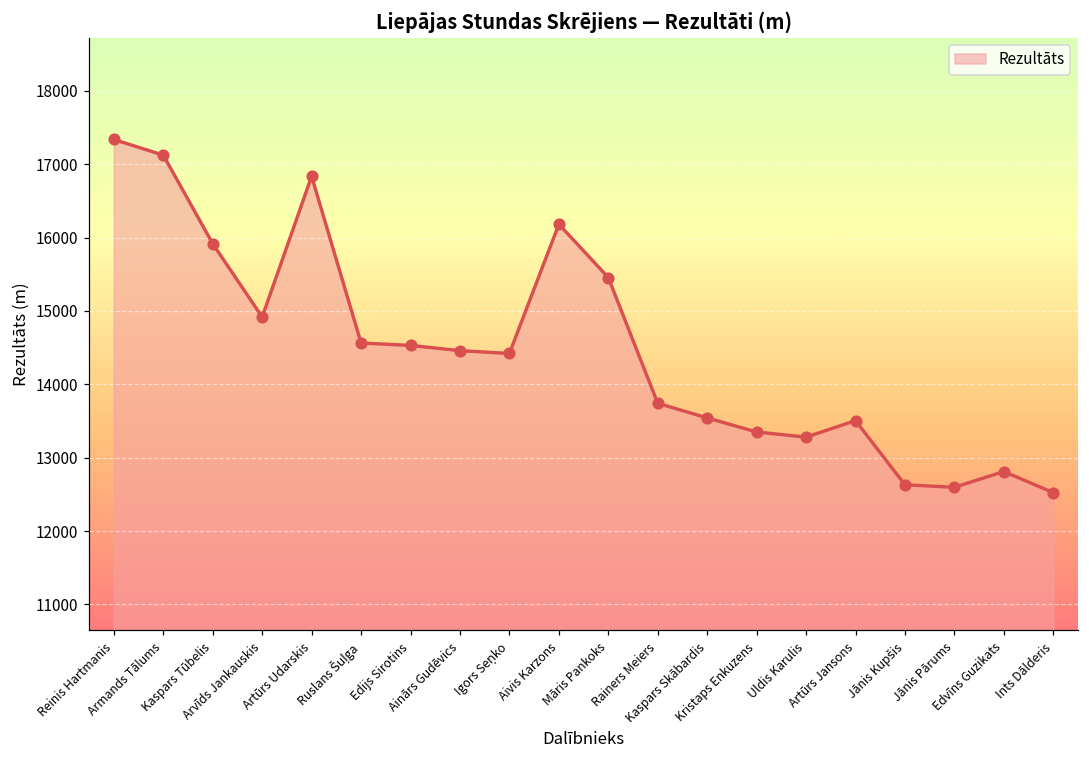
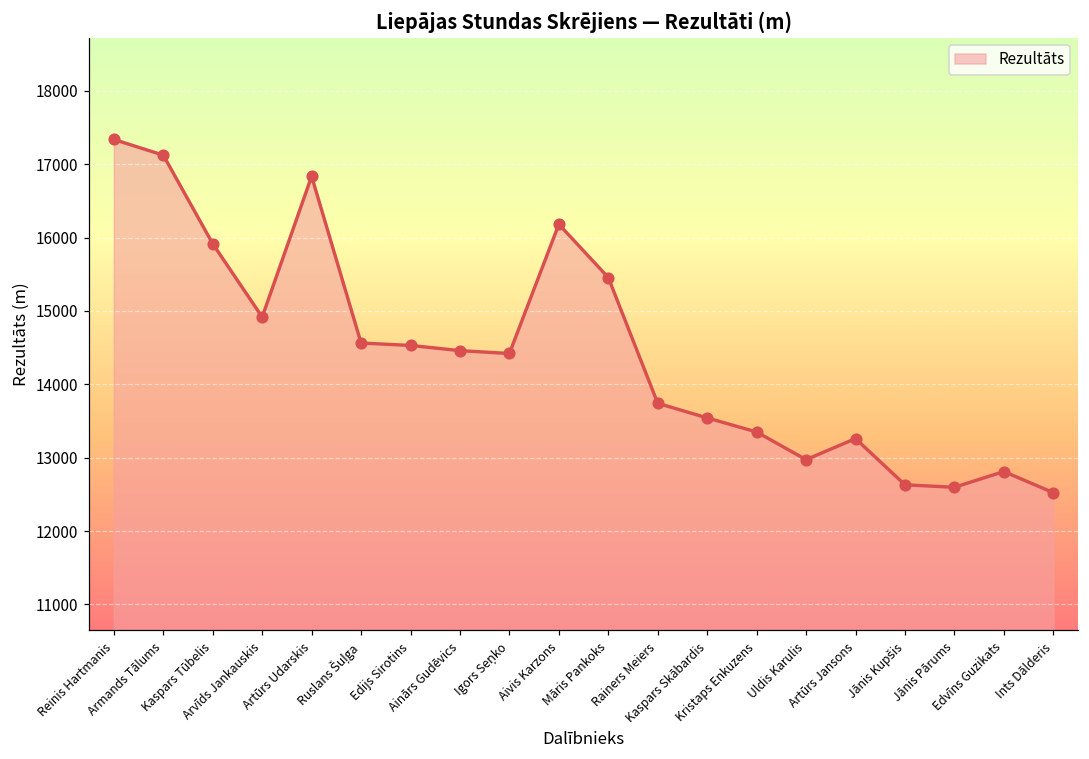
Uldis Karulis: 13300 -> 13000
Artūrs Jansons: 13500 -> 13300
